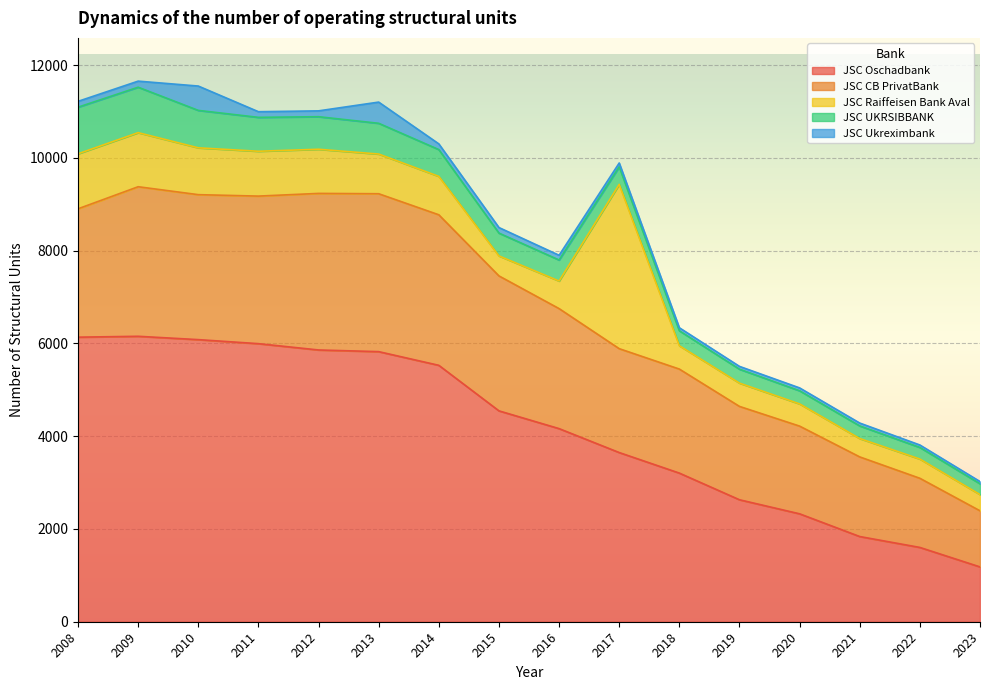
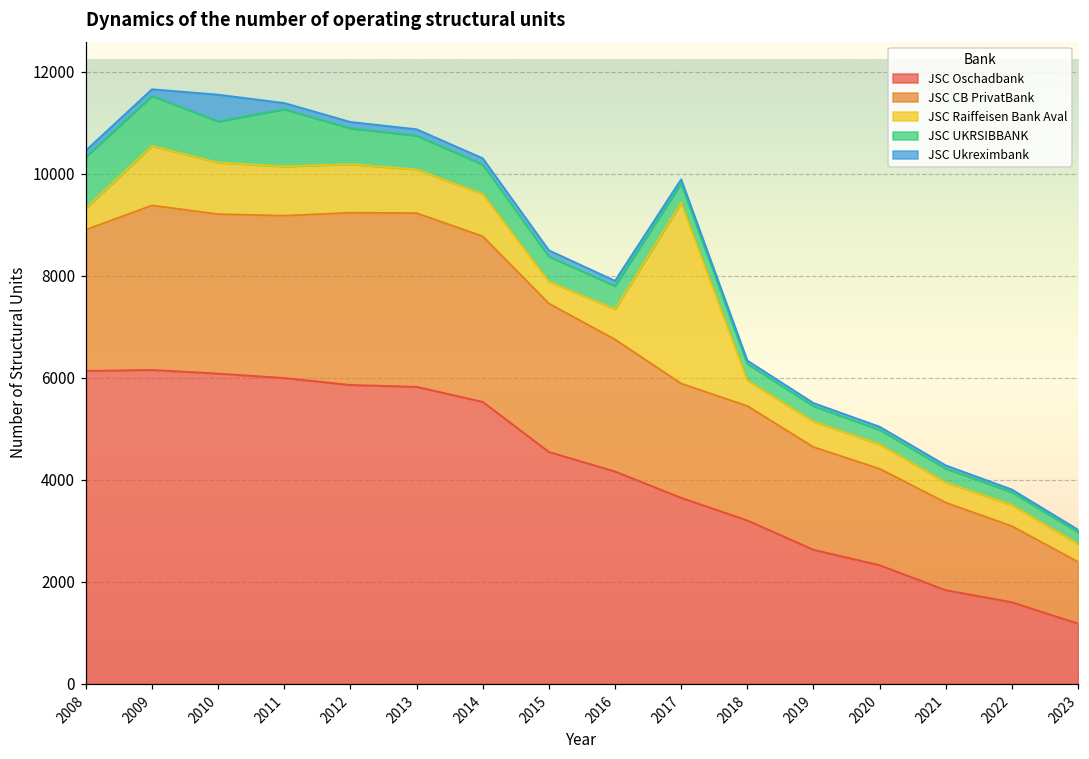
JSC Raiffeisen Bank Aval, 2008: 1200 -> 400
JSC UKRSIBBANK, 2011: 700 -> 1100
JSC Ukreximbank, 2013: 500 -> 100
